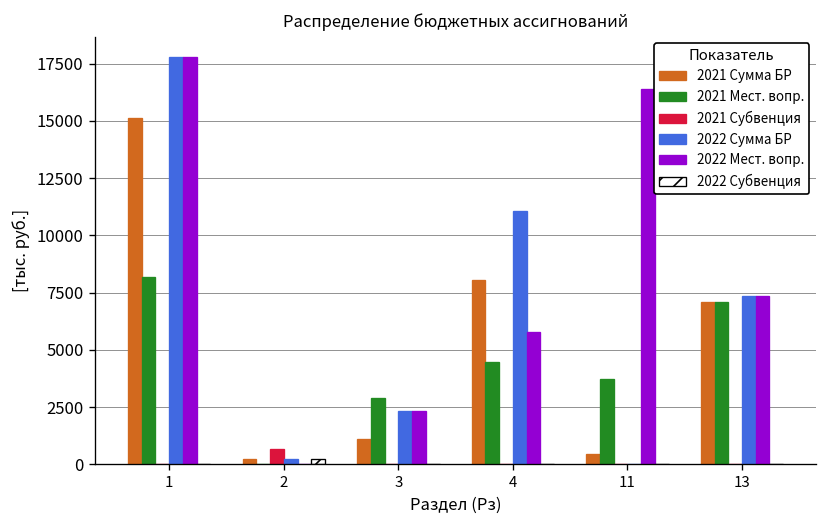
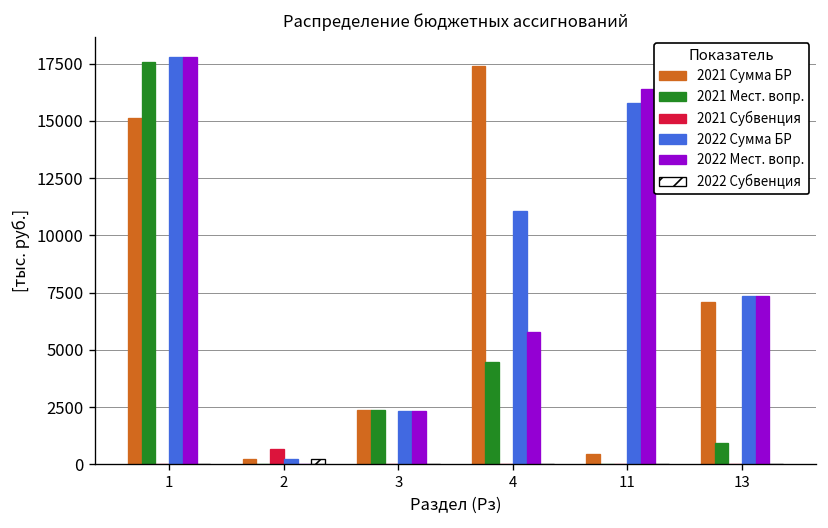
2021 Мест. вопр., 1: 8200 -> 17600
2021 Сумма БР, 3: 1100 -> 2400
2021 Мест. вопр., 3: 2900 -> 2400
2021 Сумма БР, 4: 8100 -> 17400
2021 Мест. вопр., 11: 3700 -> 0
2022 Сумма БР, 11: 0 -> 15800
2021 Мест. вопр., 13: 7100 -> 900
